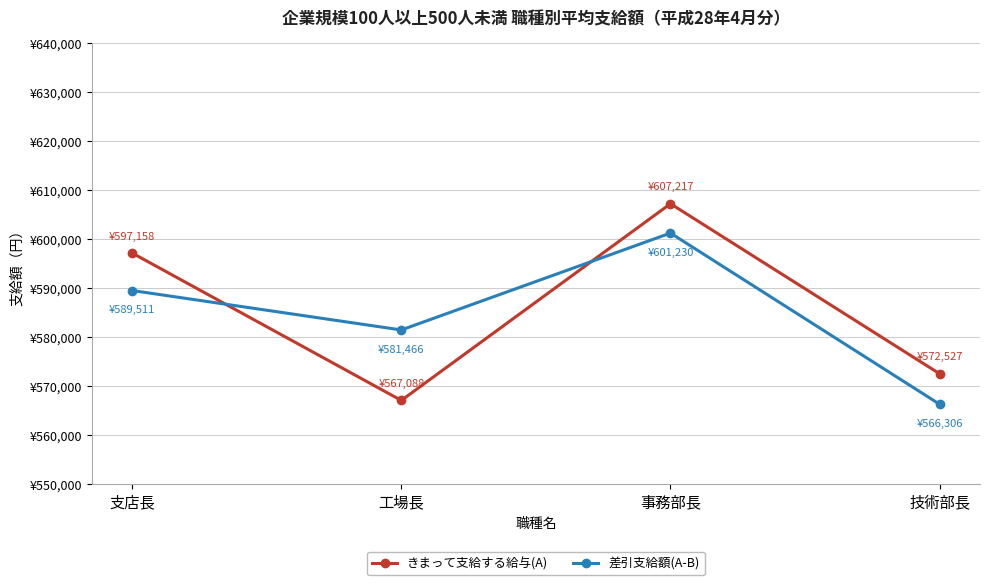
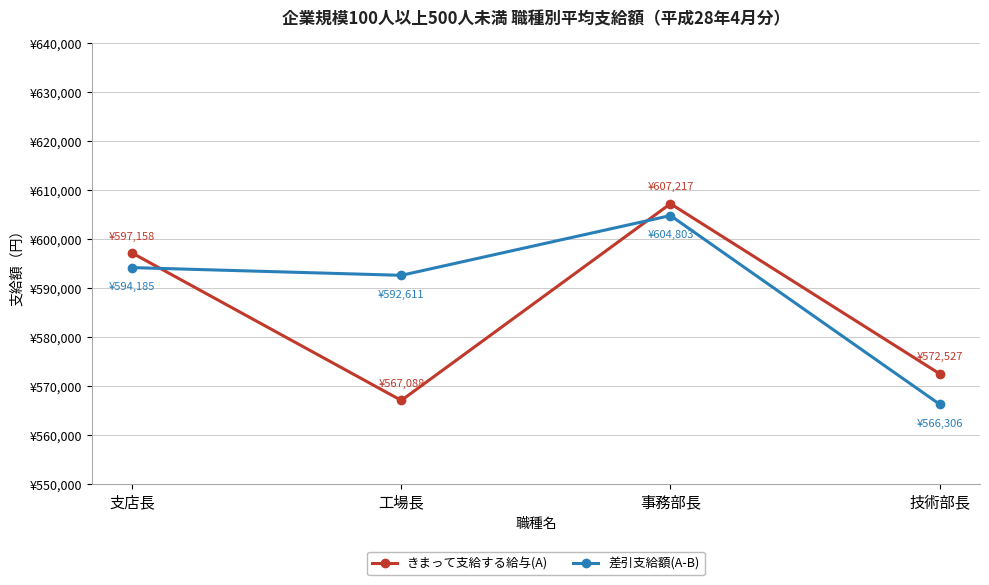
差引支給額(A-B), 支店長: ¥589,511 -> ¥594,185
差引支給額(A-B), 工場長: ¥581,466 -> ¥592,611
差引支給額(A-B), 事務部長: ¥601,230 -> ¥604,803
